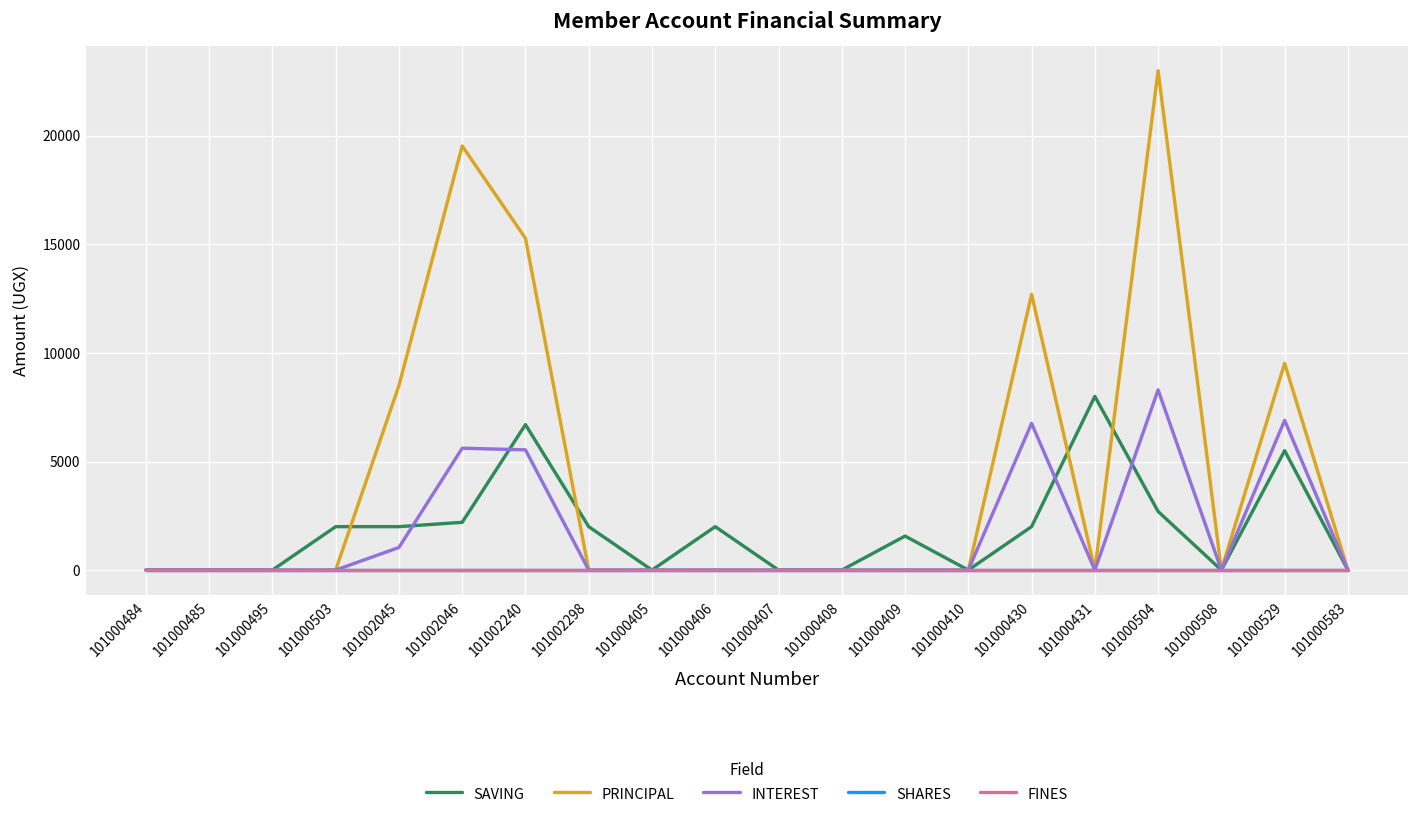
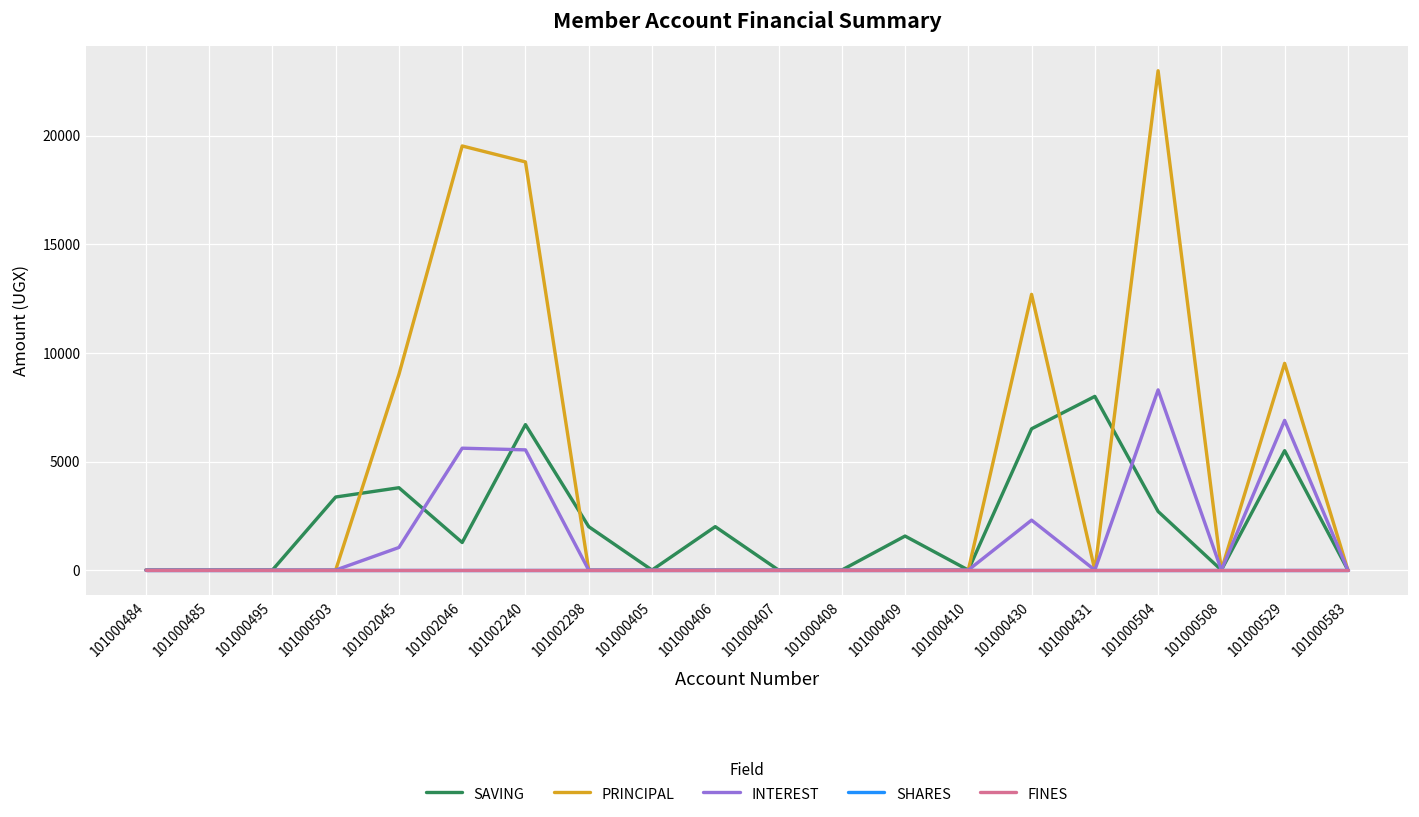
SAVING, 101000503: 2000 -> 3400
SAVING, 101002045: 2000 -> 3800
PRINCIPAL, 101002045: 8500 -> 9000
SAVING, 101002046: 2200 -> 1300
PRINCIPAL, 101002240: 15300 -> 18800
SAVING, 101000430: 2000 -> 6500
INTEREST, 101000430: 6800 -> 2300
